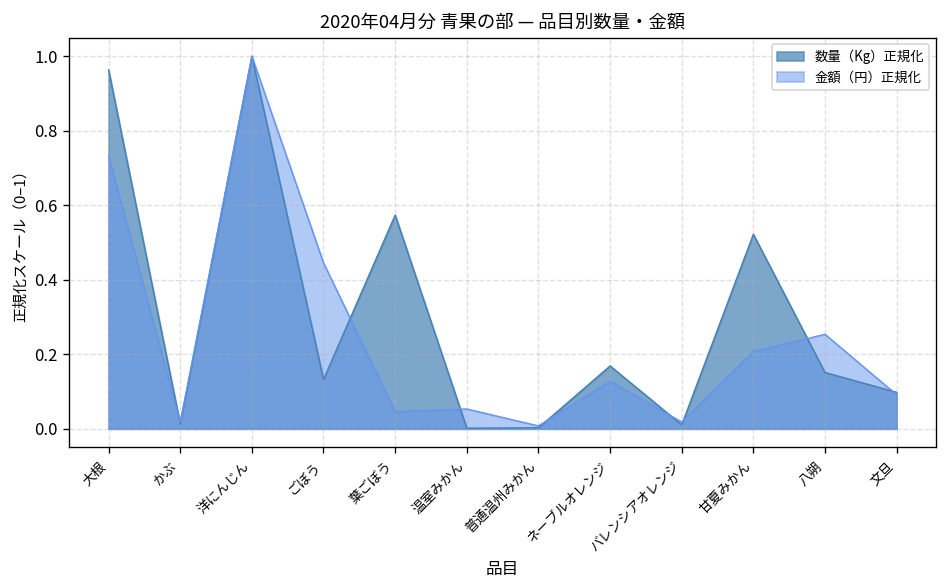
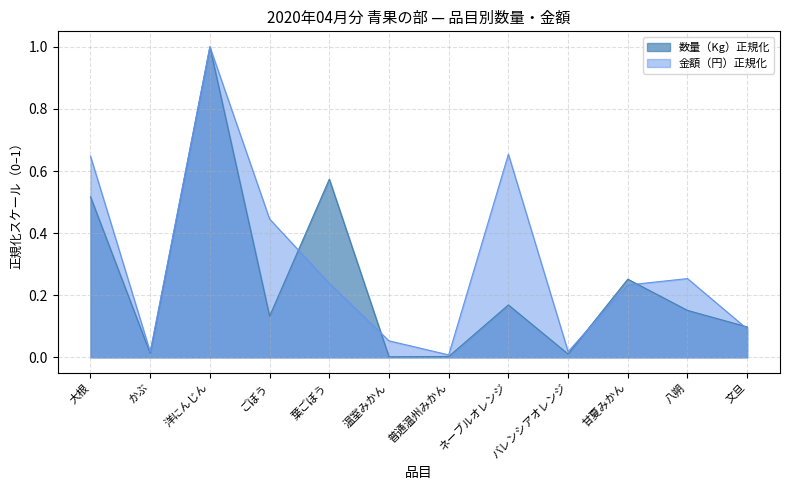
数量（Kg）正規化, 大根: 0.96 -> 0.52
金額（円）正規化, 大根: 0.73 -> 0.65
金額（円）正規化, 葉ごぼう: 0.05 -> 0.24
金額（円）正規化, ネーブルオレンジ: 0.13 -> 0.65
数量（Kg）正規化, 甘夏みかん: 0.52 -> 0.25
金額（円）正規化, 甘夏みかん: 0.21 -> 0.23
